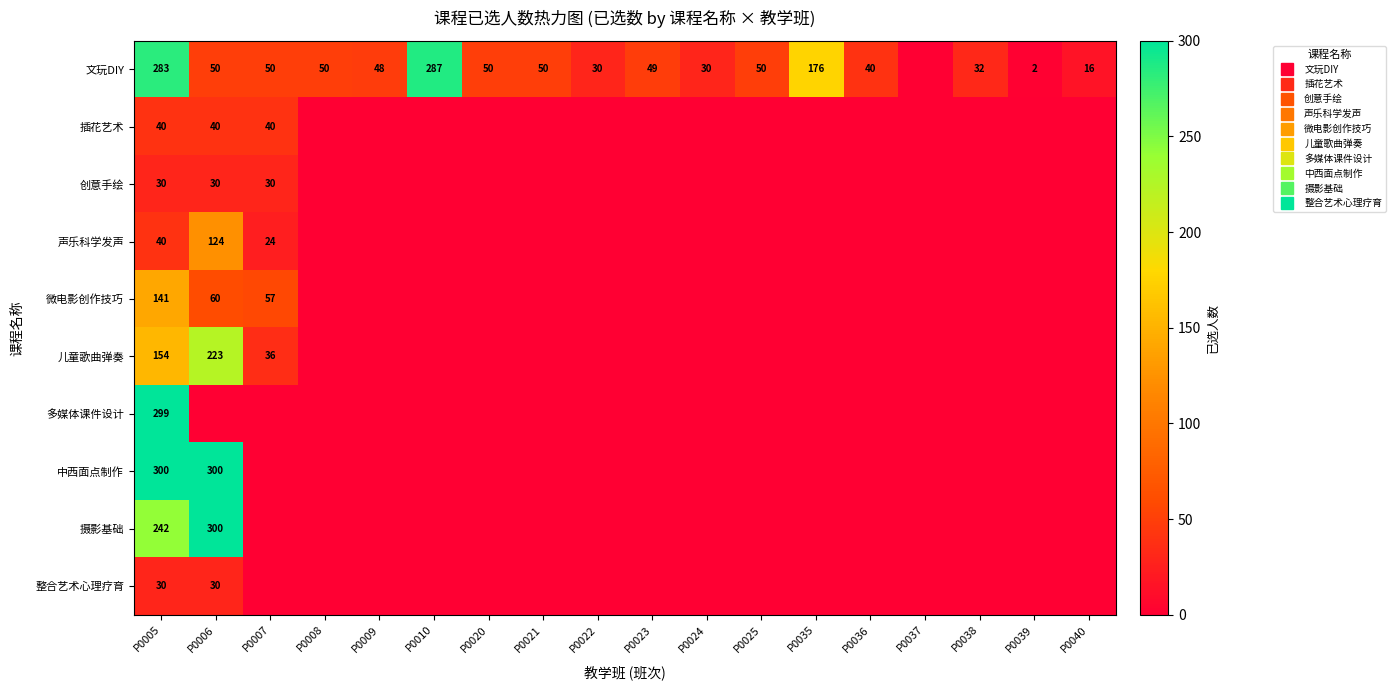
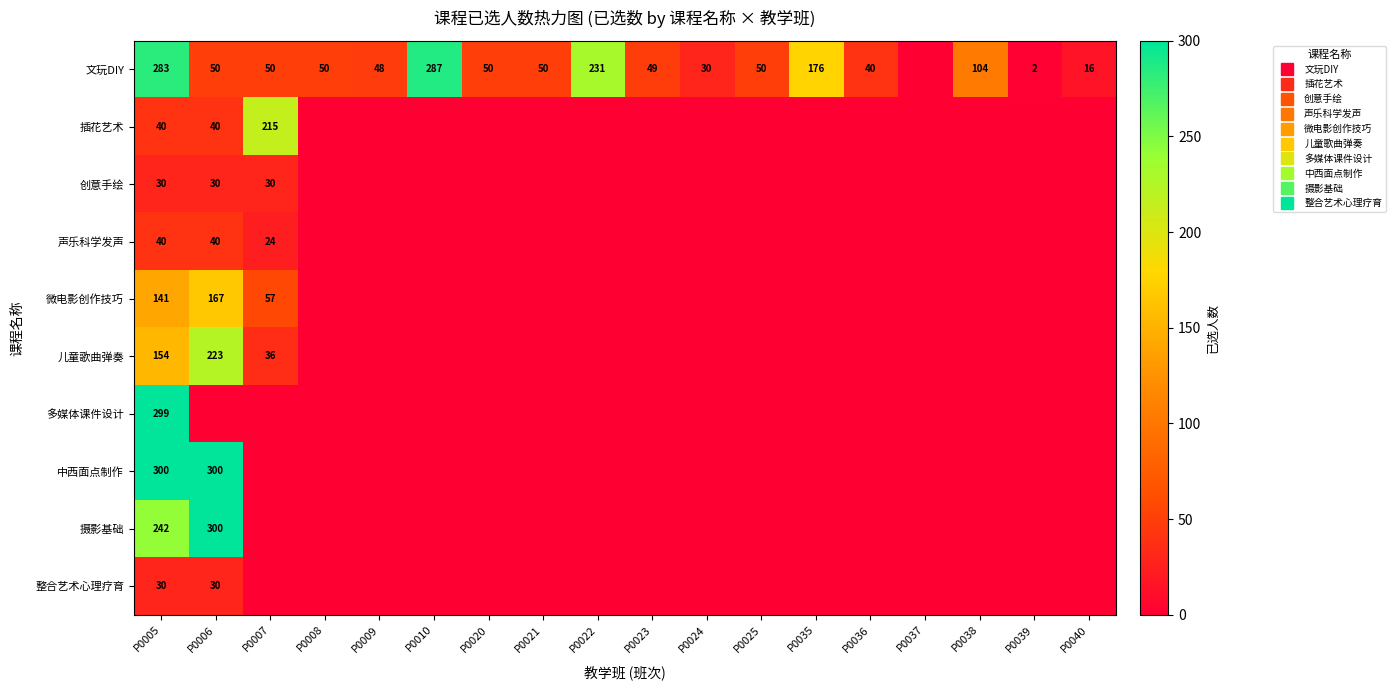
文玩DIY, P0022: 30 -> 231
文玩DIY, P0038: 32 -> 104
插花艺术, P0007: 40 -> 215
声乐科学发声, P0006: 124 -> 40
微电影创作技巧, P0006: 60 -> 167
